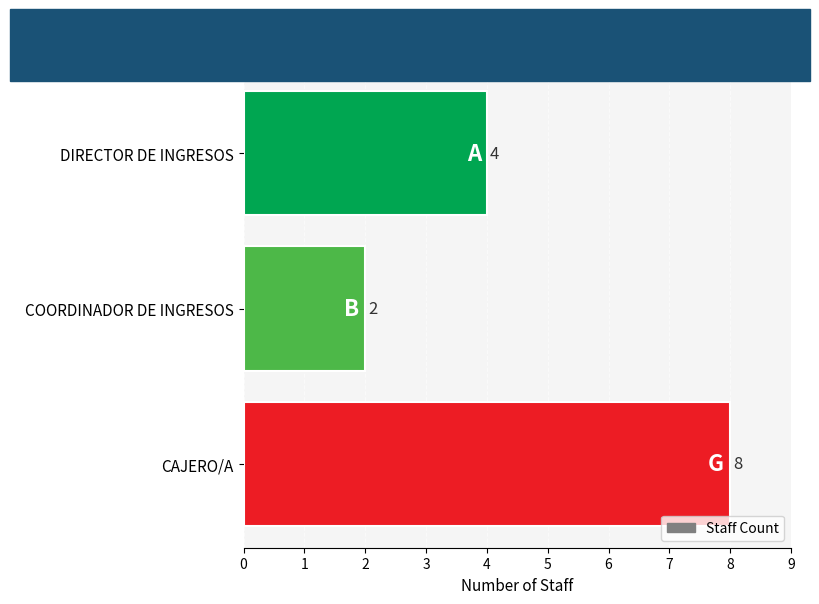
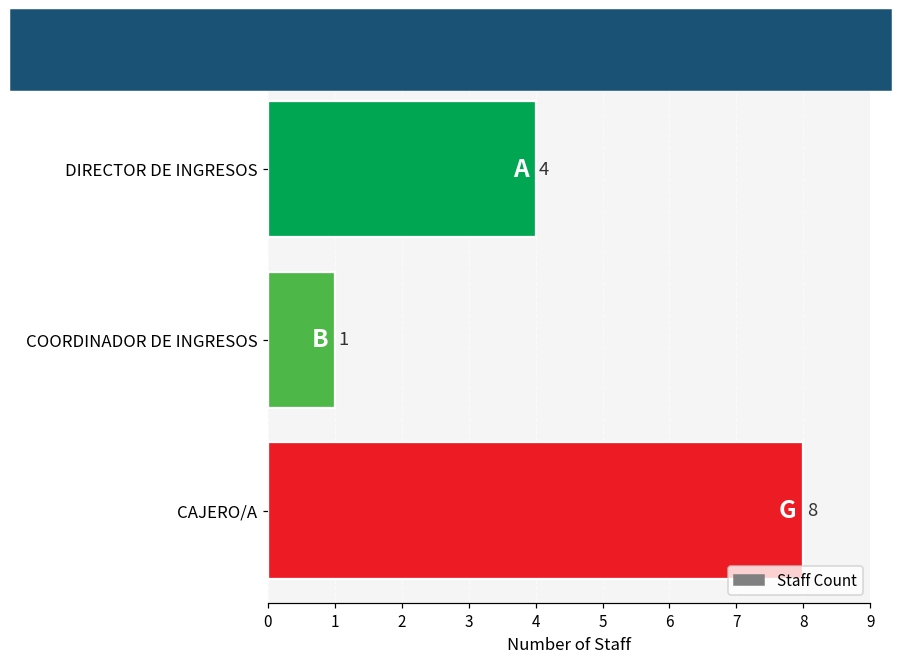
COORDINADOR DE INGRESOS: 2 -> 1
